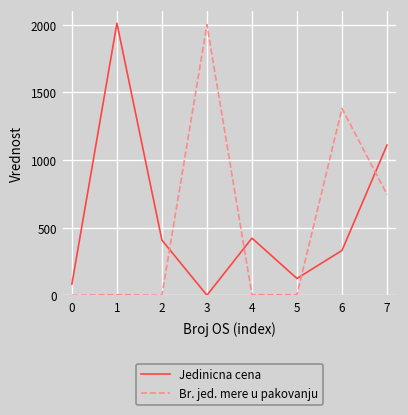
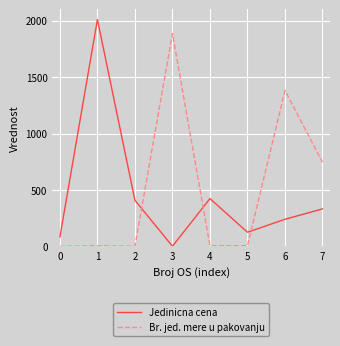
Br. jed. mere u pakovanju, 3: 2000 -> 1890
Jedinicna cena, 6: 330 -> 240
Jedinicna cena, 7: 1110 -> 330
